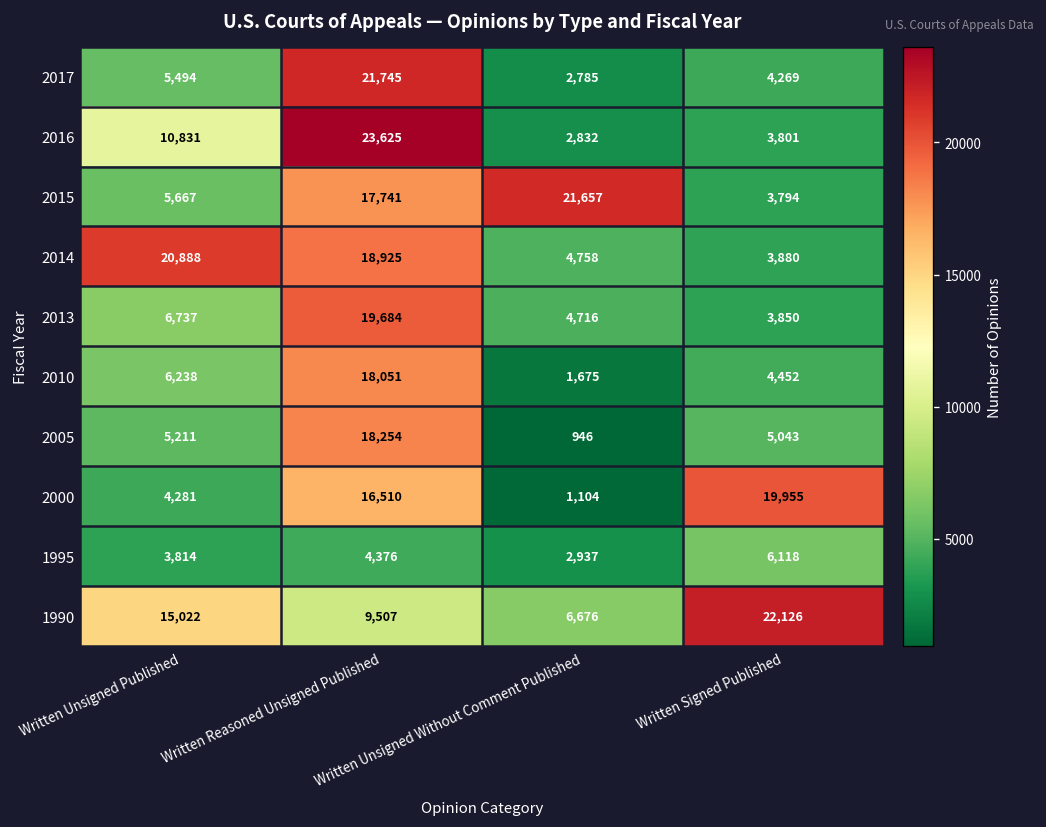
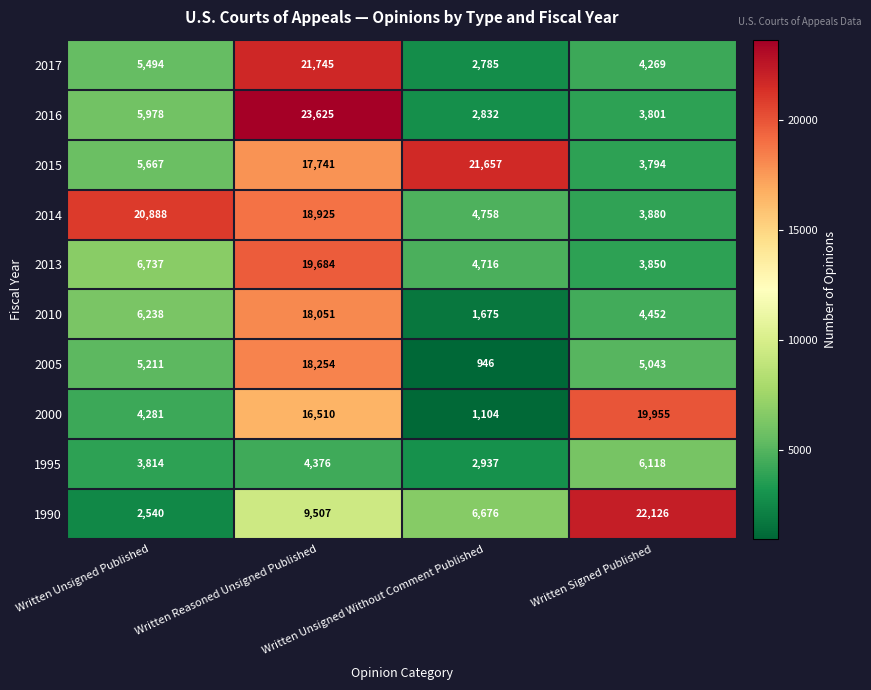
2016, Written Unsigned Published: 10,831 -> 5,978
1990, Written Unsigned Published: 15,022 -> 2,540
